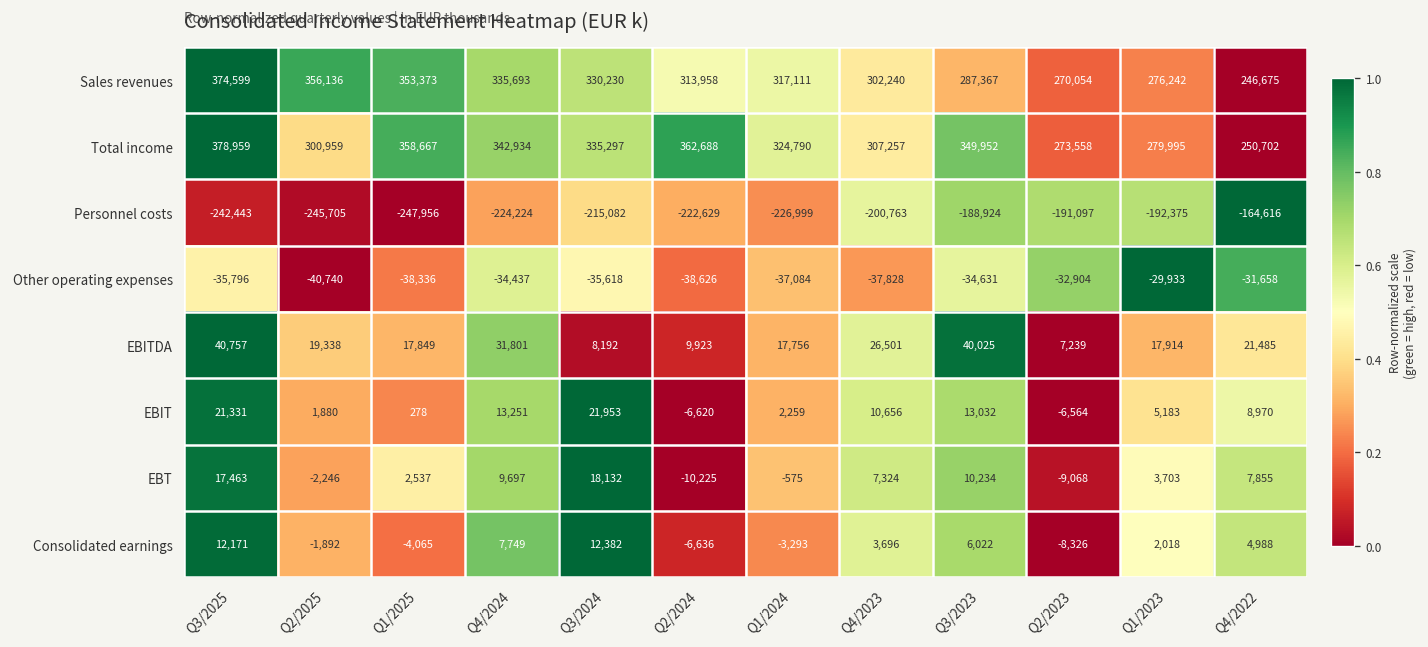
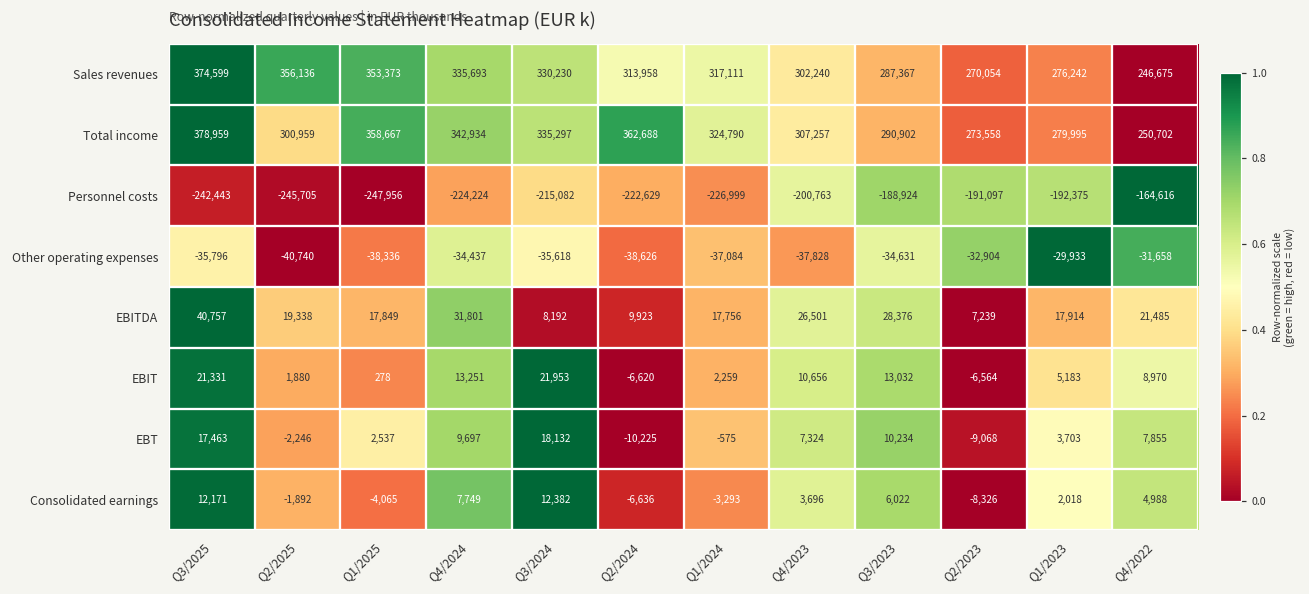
Total income, Q3/2023: 349,952 -> 290,902
EBITDA, Q3/2023: 40,025 -> 28,376
